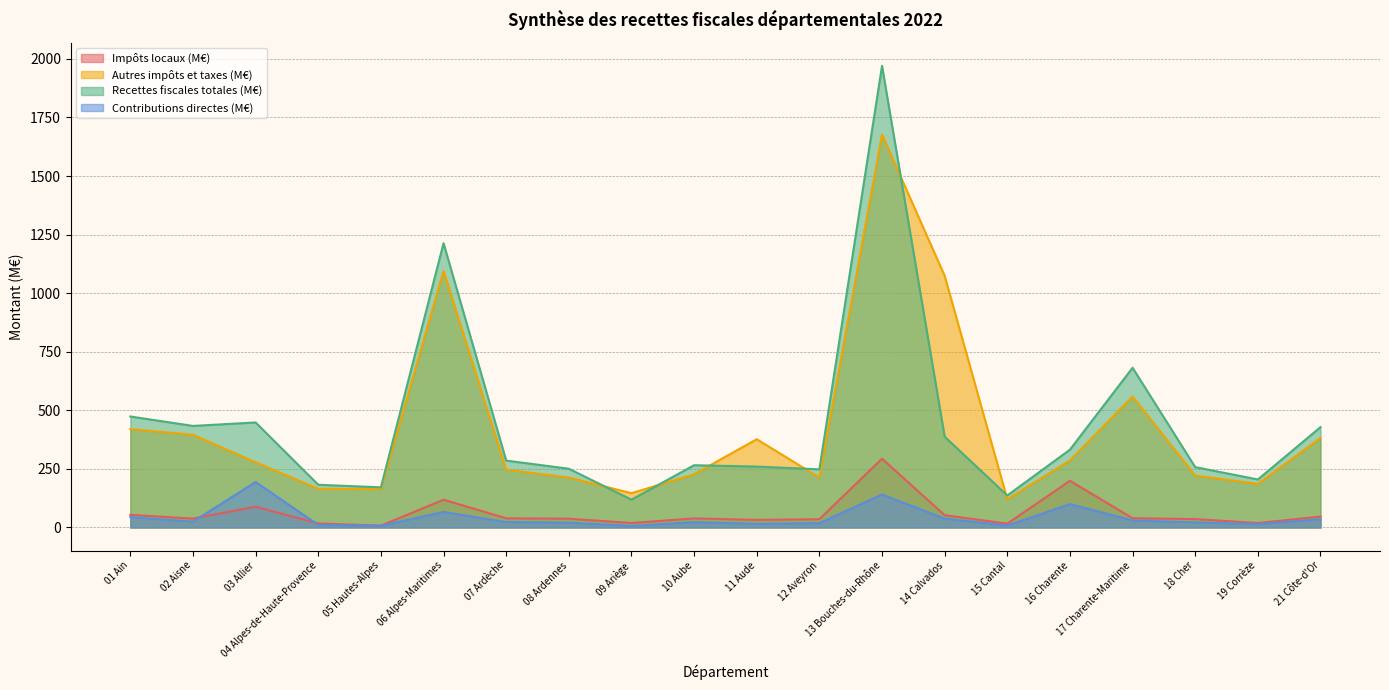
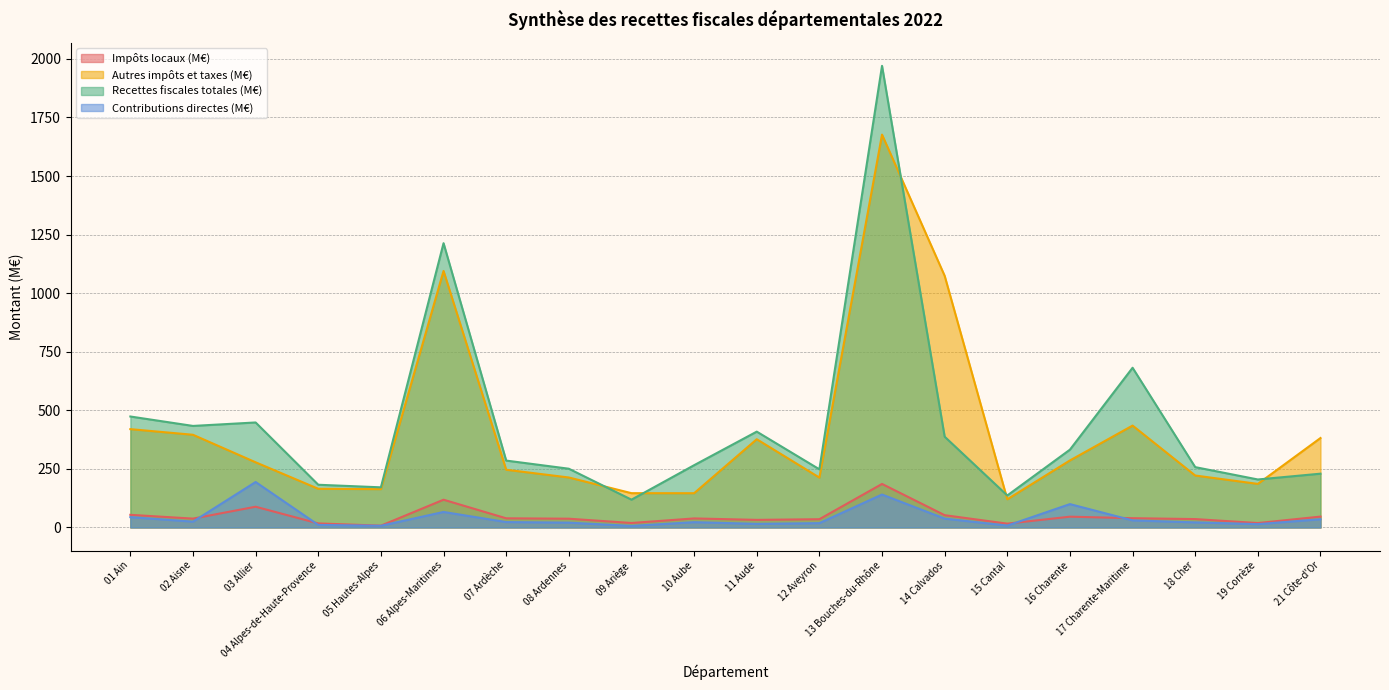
Autres impôts et taxes (M€), 10 Aube: 230 -> 150
Recettes fiscales totales (M€), 11 Aude: 260 -> 410
Impôts locaux (M€), 13 Bouches-du-Rhône: 290 -> 190
Impôts locaux (M€), 16 Charente: 200 -> 50
Autres impôts et taxes (M€), 17 Charente-Maritime: 560 -> 430
Recettes fiscales totales (M€), 21 Côte-d'Or: 430 -> 230
